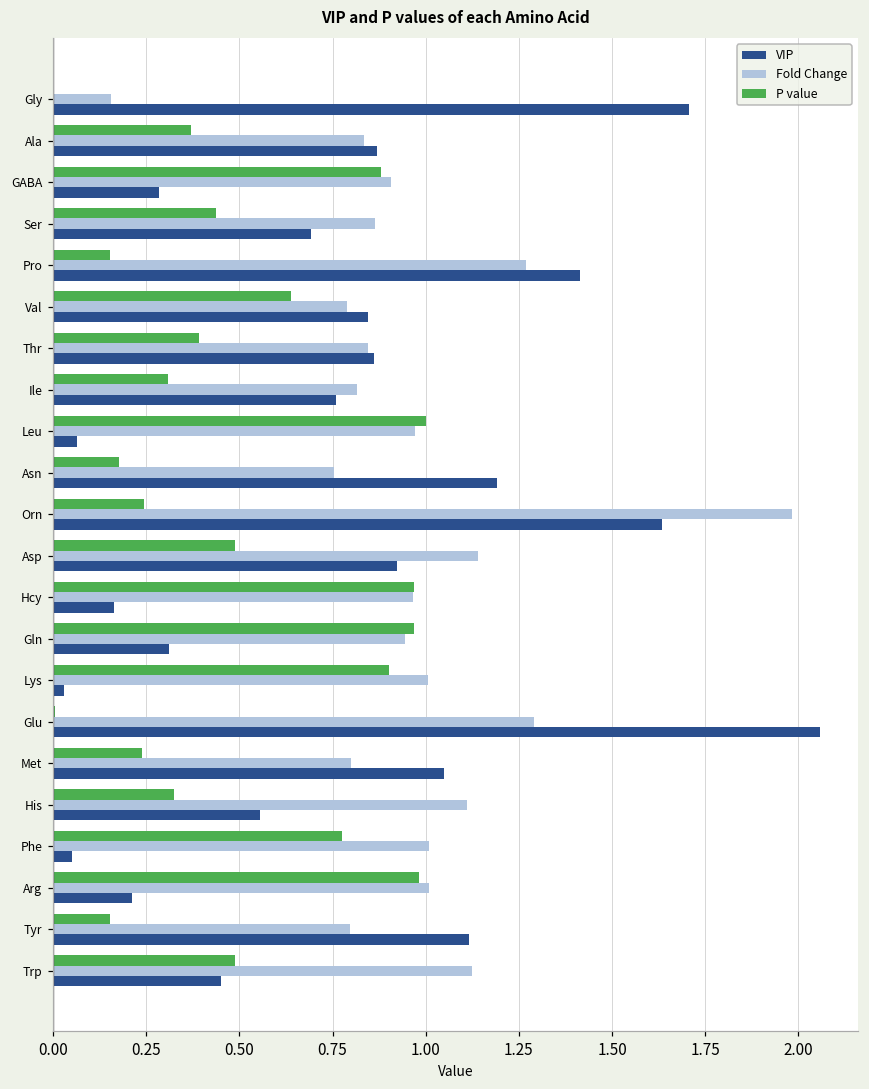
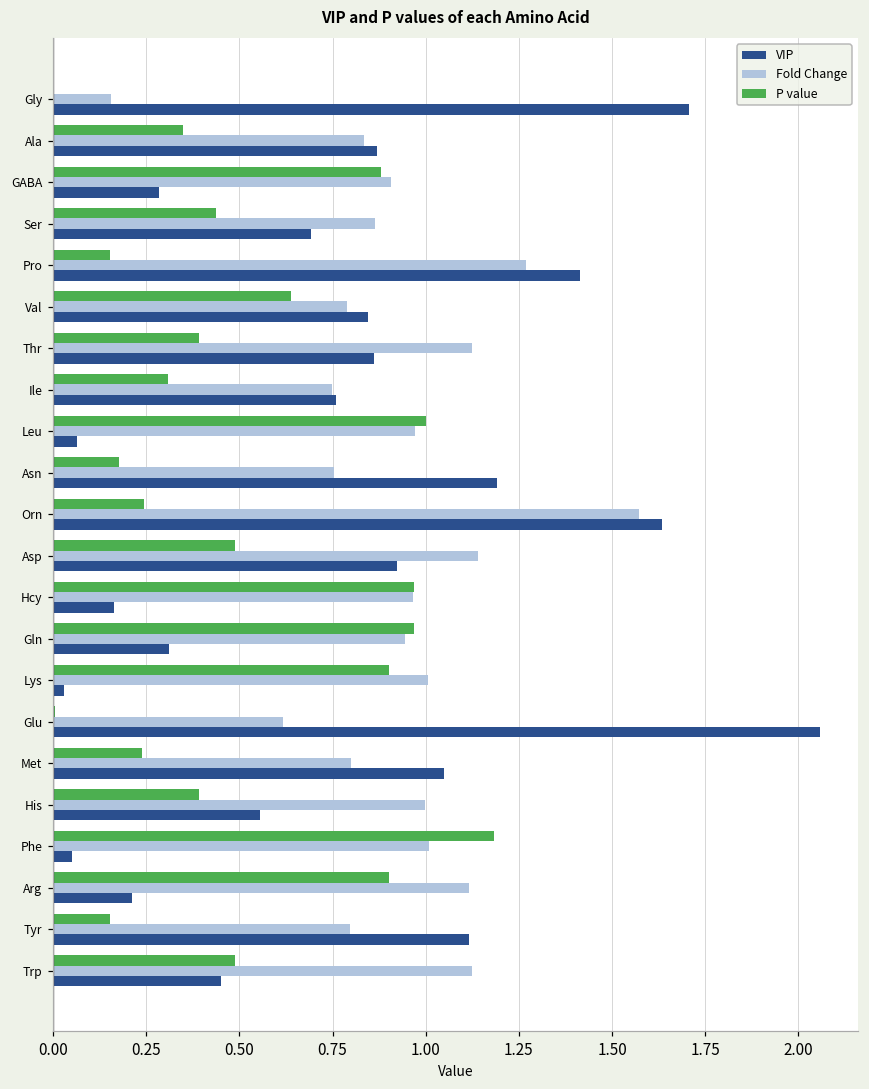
P value, Ala: 0.37 -> 0.35
Fold Change, Thr: 0.85 -> 1.12
Fold Change, Ile: 0.81 -> 0.75
Fold Change, Orn: 1.98 -> 1.57
Fold Change, Glu: 1.29 -> 0.62
P value, His: 0.32 -> 0.39
Fold Change, His: 1.11 -> 1.00
P value, Phe: 0.78 -> 1.18
P value, Arg: 0.98 -> 0.90
Fold Change, Arg: 1.01 -> 1.12
